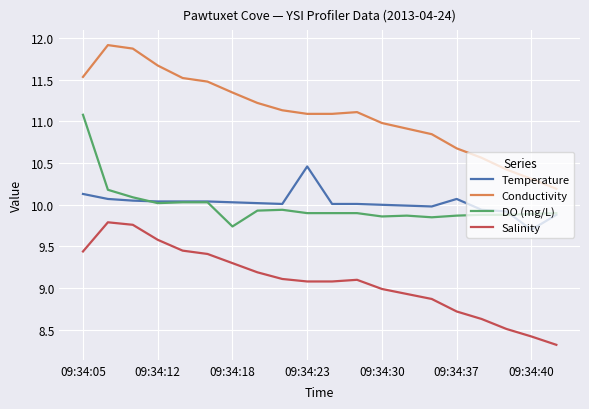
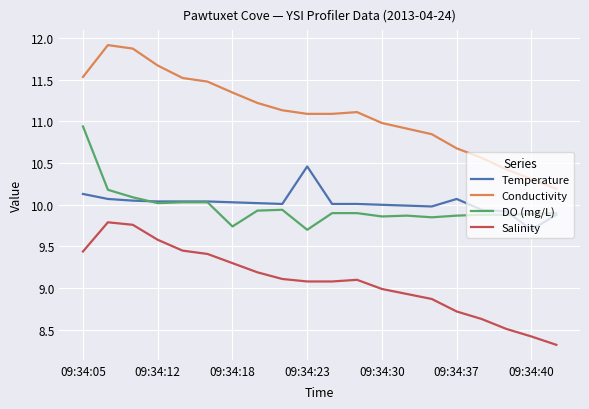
DO (mg/L), 09:34:05: 11.1 -> 10.9
DO (mg/L), 09:34:23: 9.9 -> 9.7
